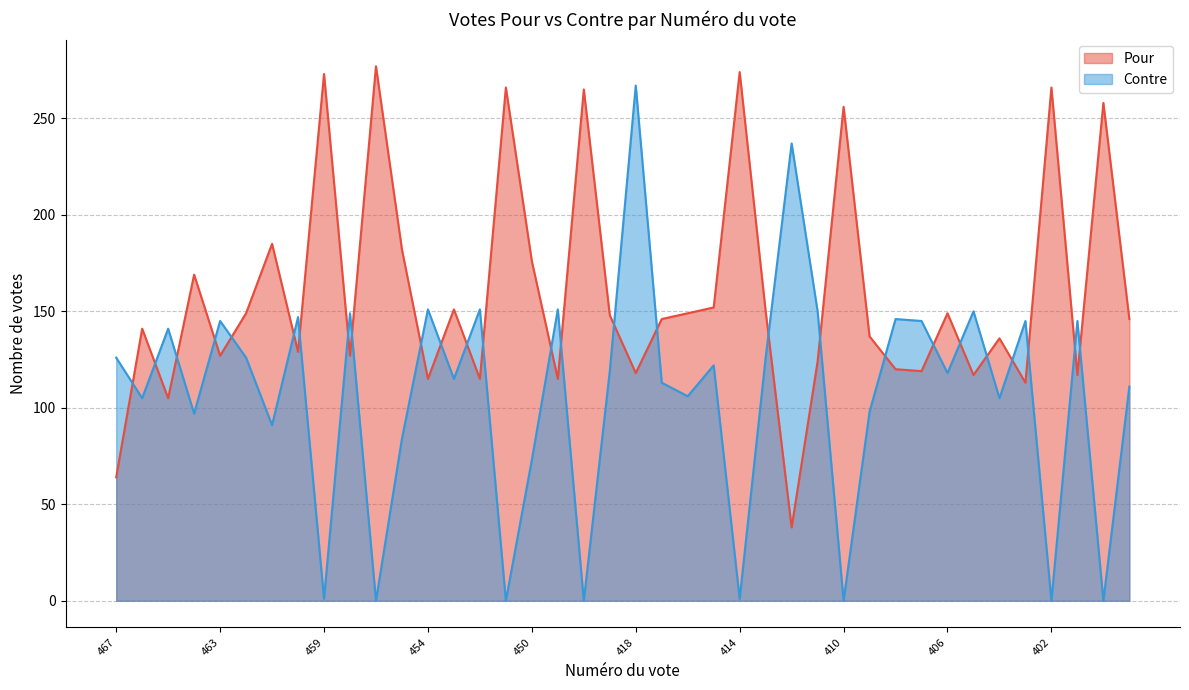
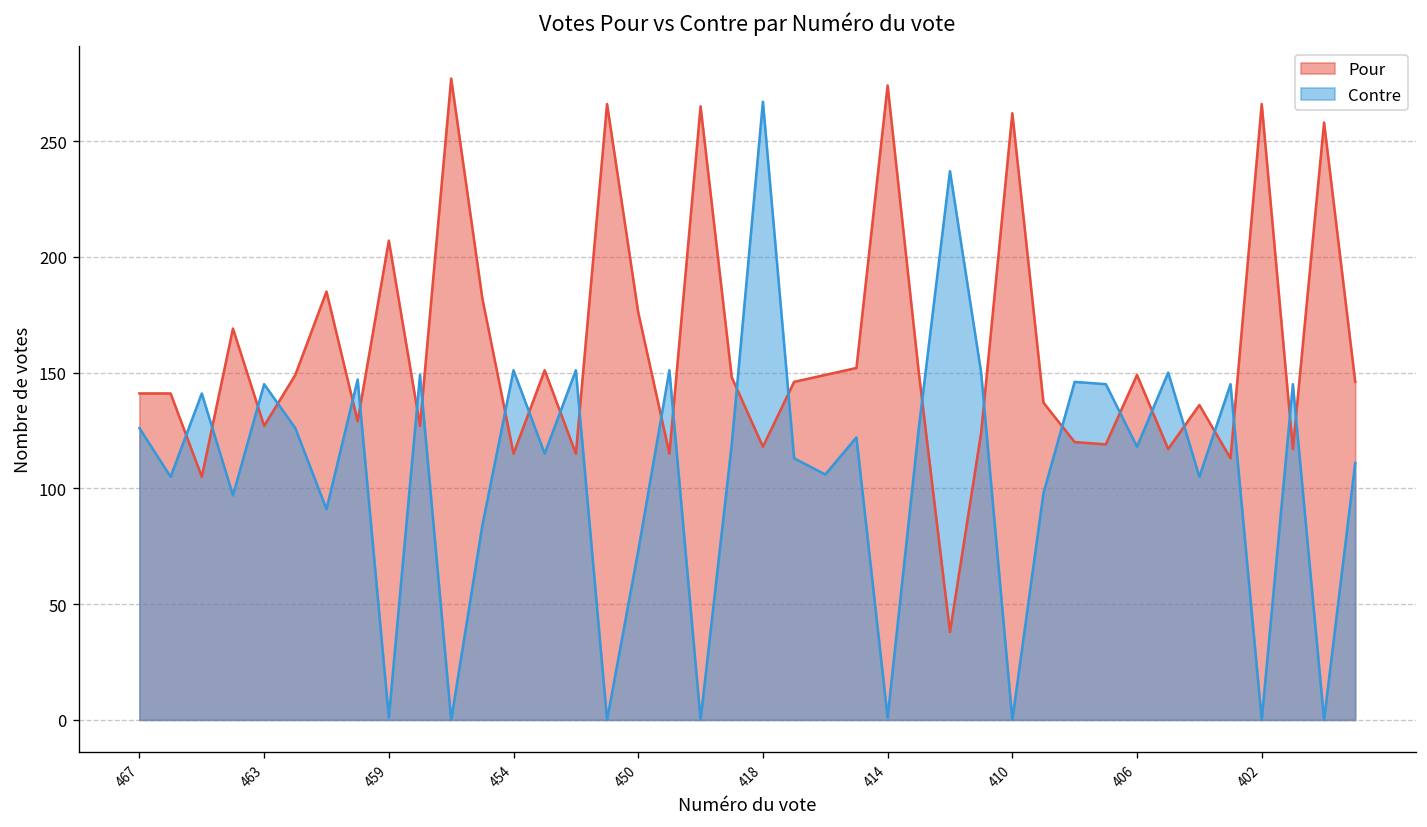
Pour, 467: 64 -> 141
Pour, 459: 273 -> 207
Pour, 410: 256 -> 262
